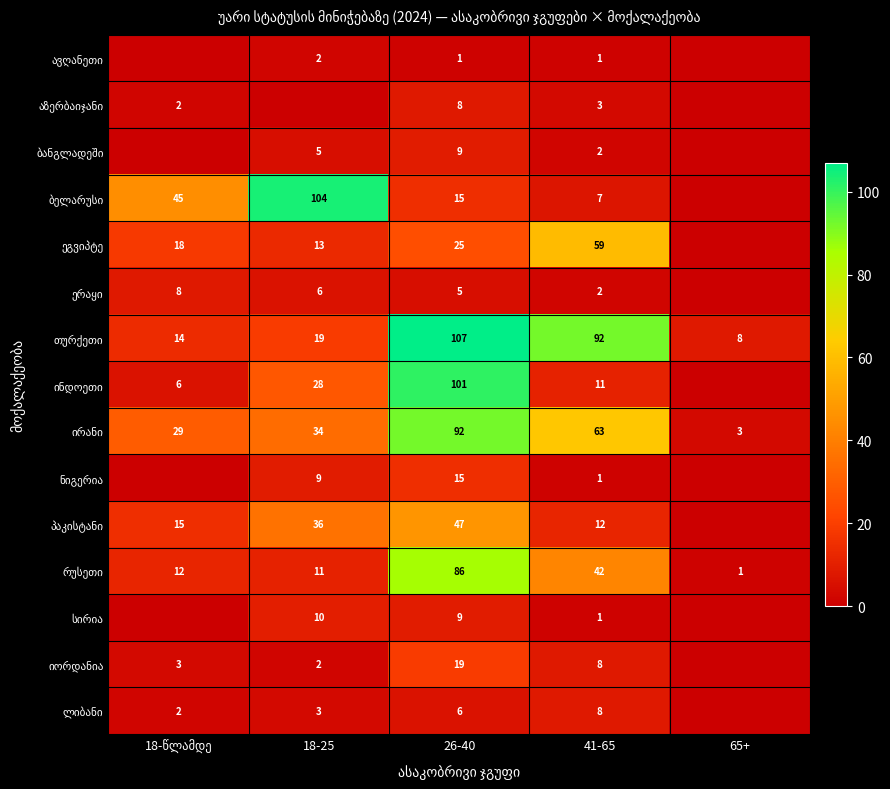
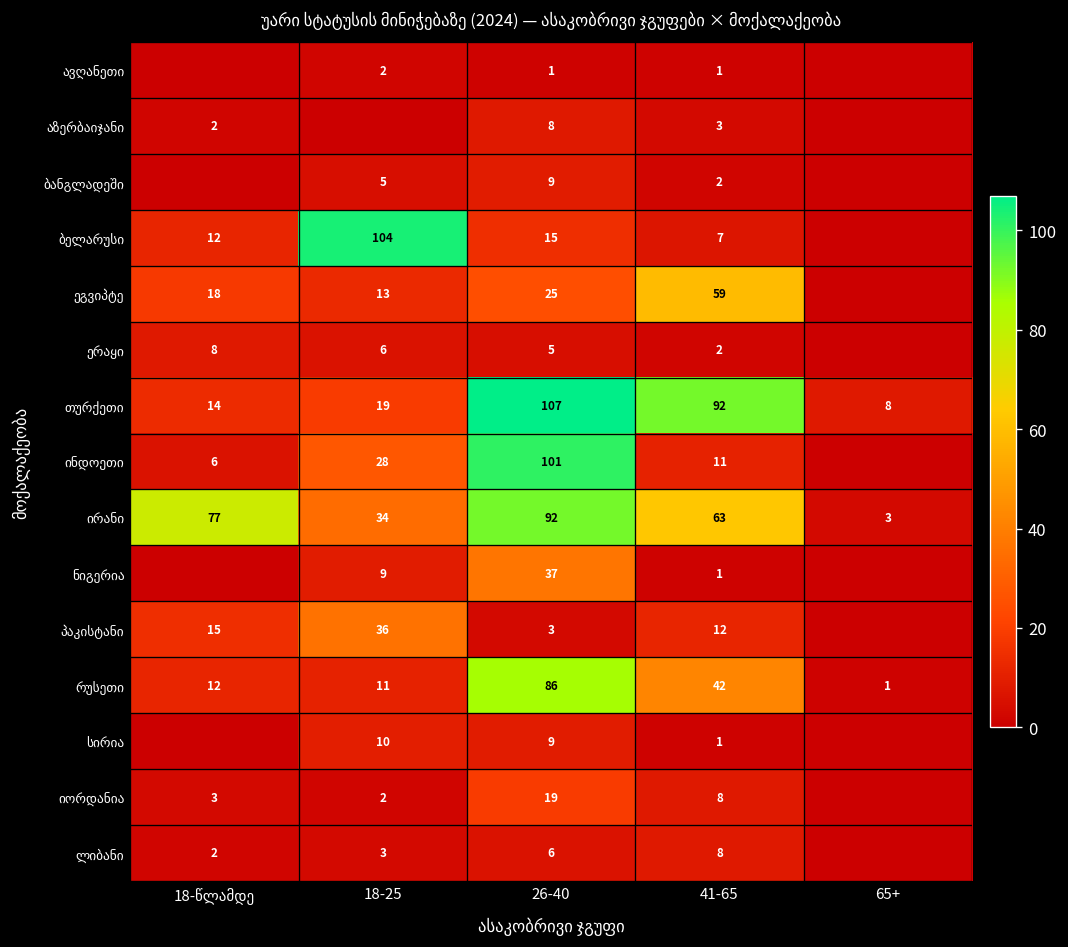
ბელარუსი, 18-წლამდე: 45 -> 12
ირანი, 18-წლამდე: 29 -> 77
ნიგერია, 26-40: 15 -> 37
პაკისტანი, 26-40: 47 -> 3
